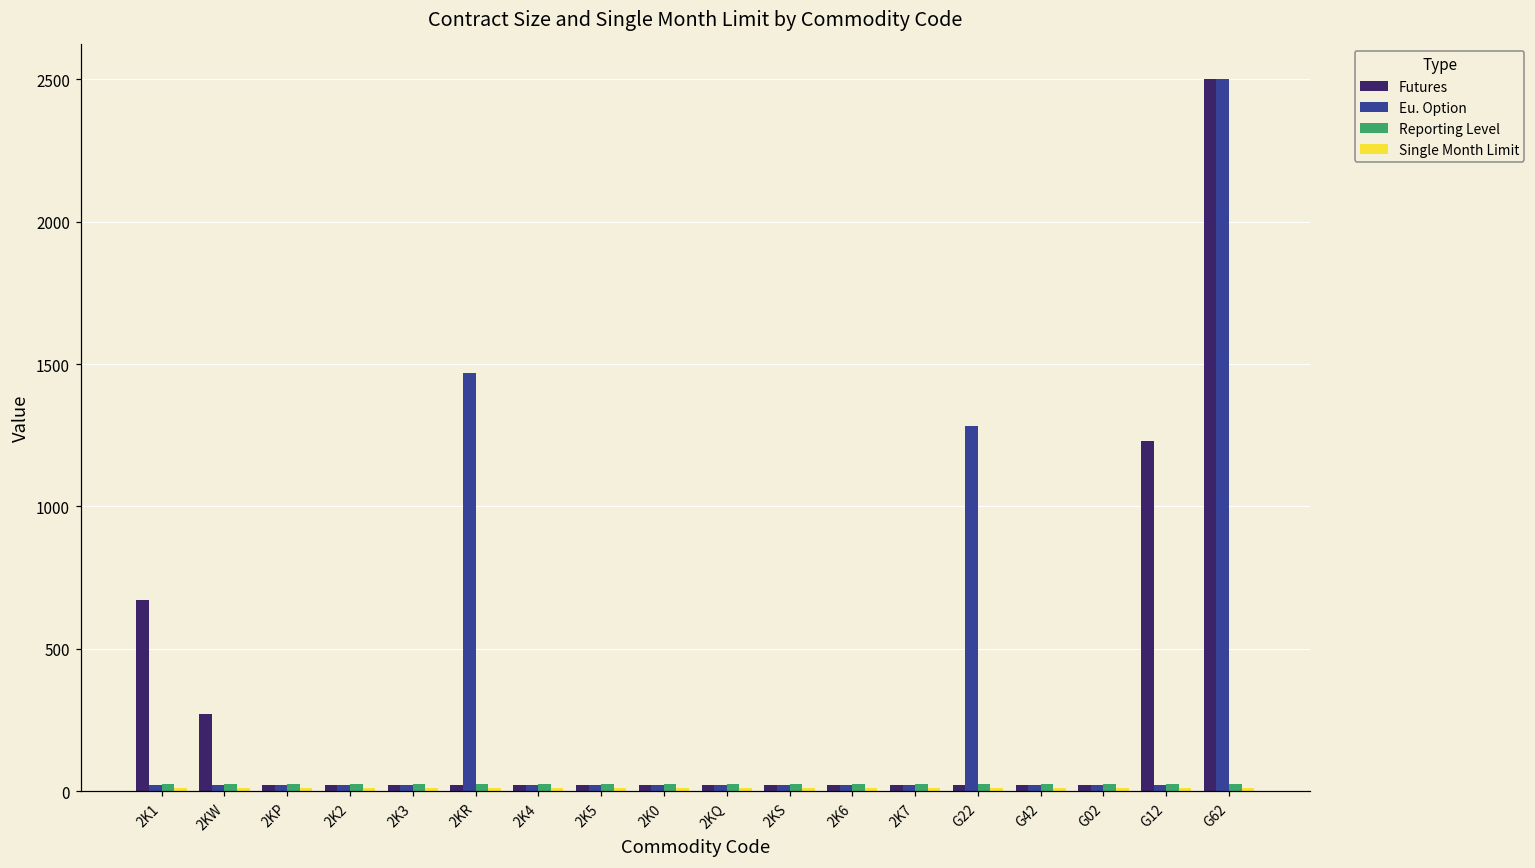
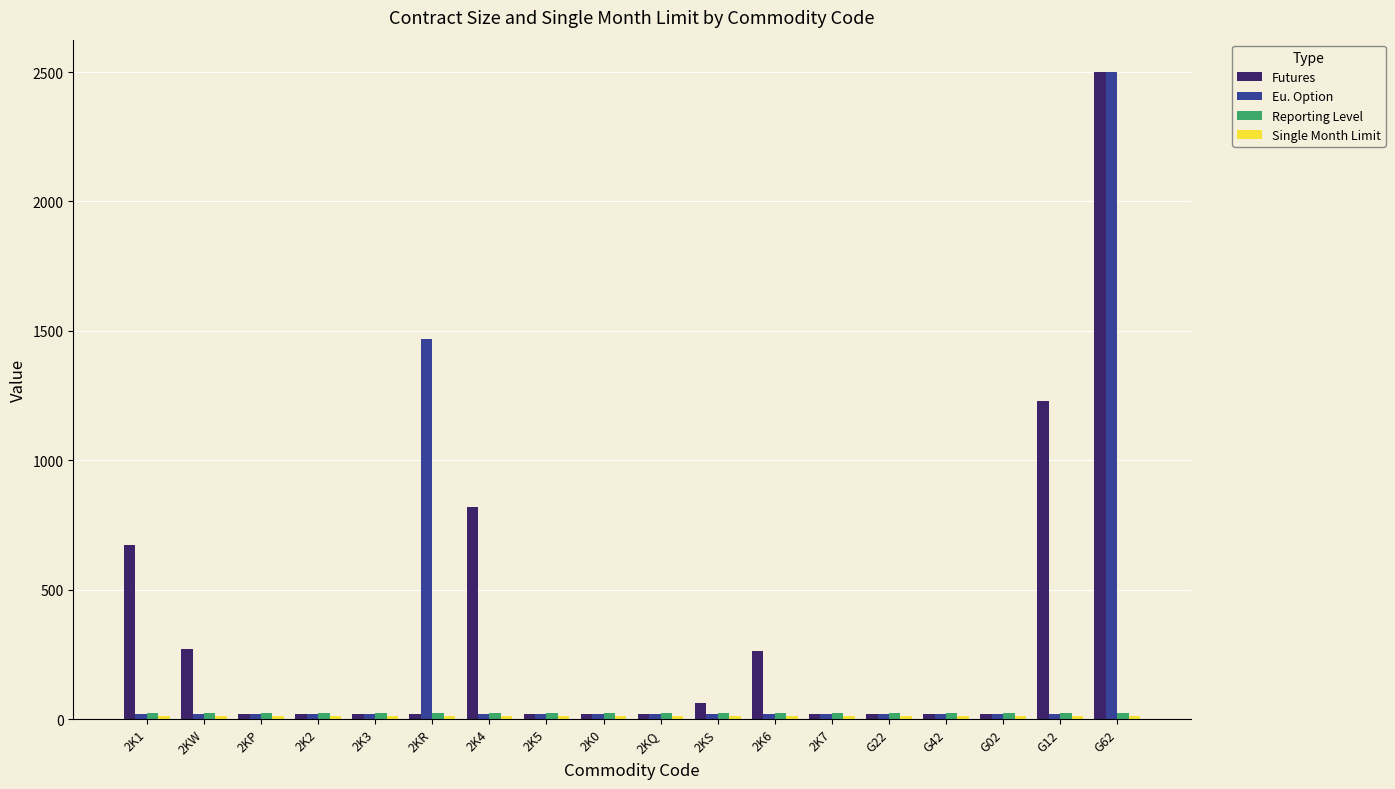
Futures, 2K4: 20 -> 820
Futures, 2KS: 20 -> 60
Futures, 2K6: 20 -> 260
Eu. Option, G22: 1280 -> 20
